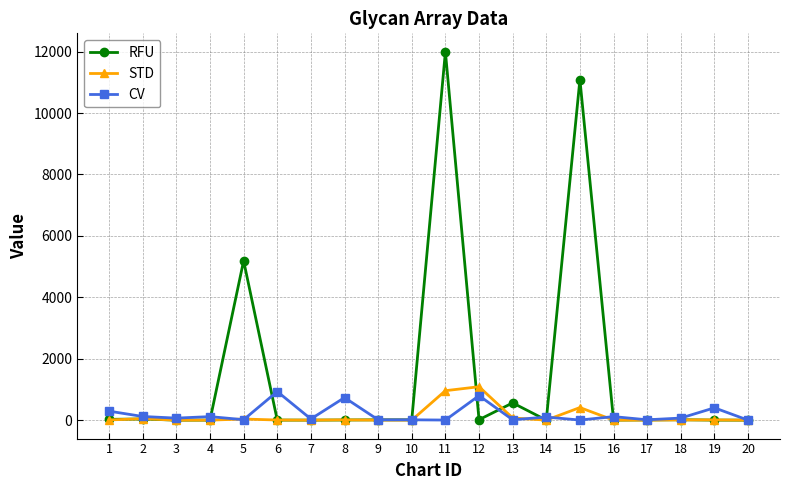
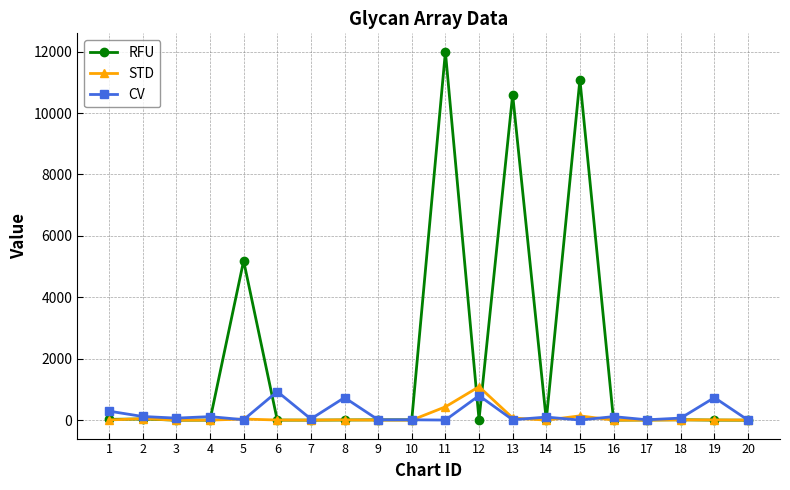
STD, 11: 1000 -> 400
RFU, 13: 600 -> 10600
STD, 15: 400 -> 100
CV, 19: 400 -> 700
